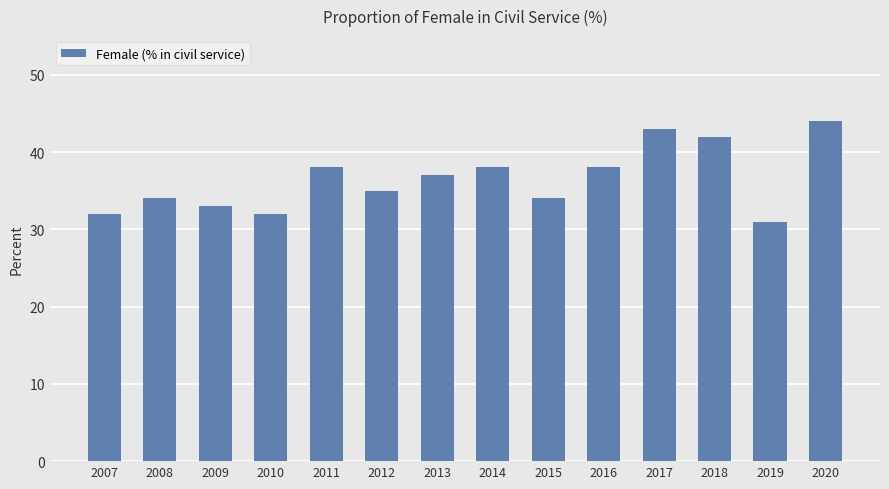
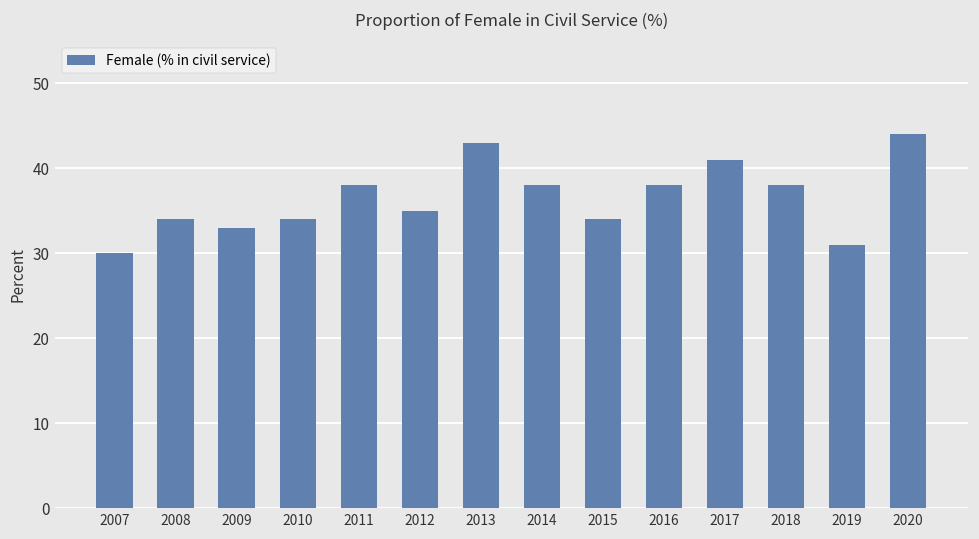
2007: 32 -> 30
2010: 32 -> 34
2013: 37 -> 43
2017: 43 -> 41
2018: 42 -> 38
